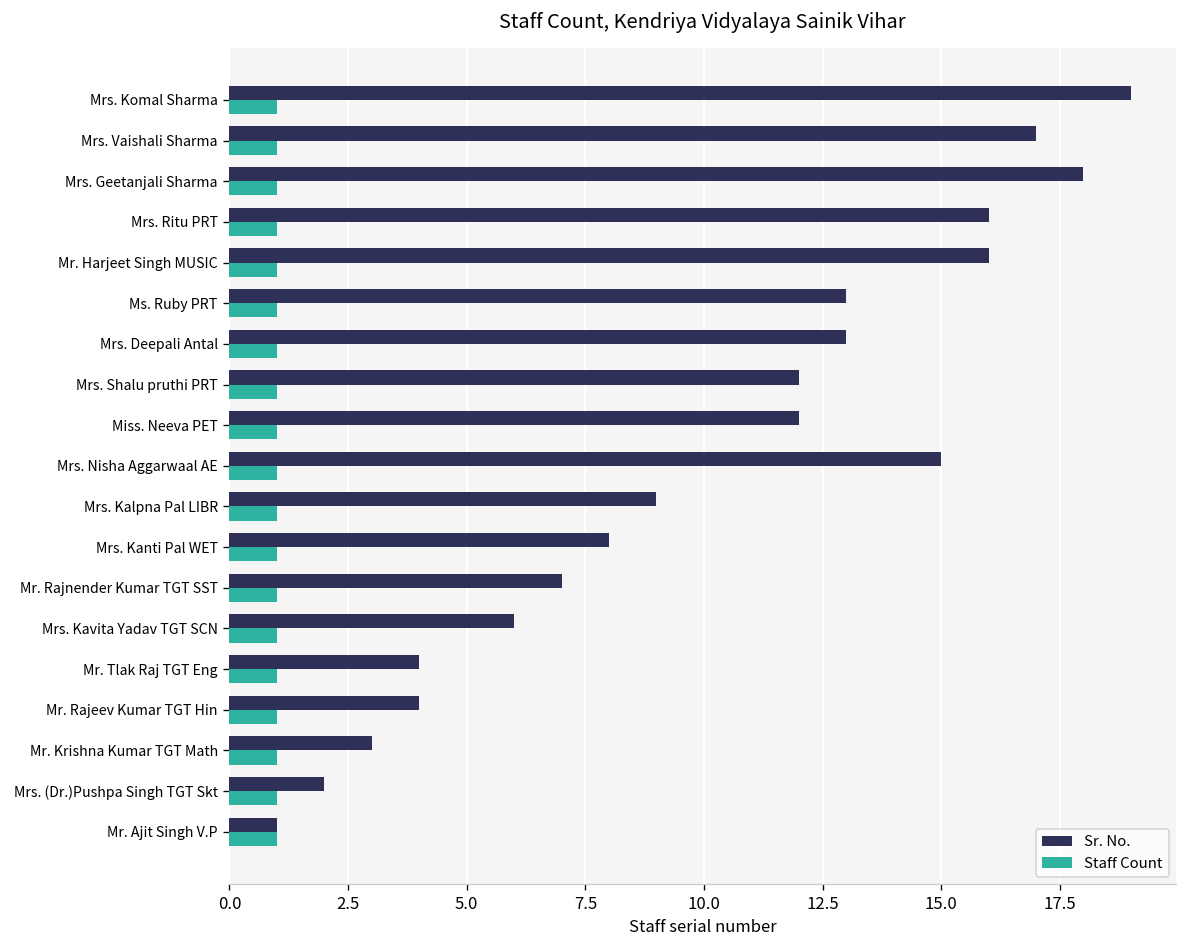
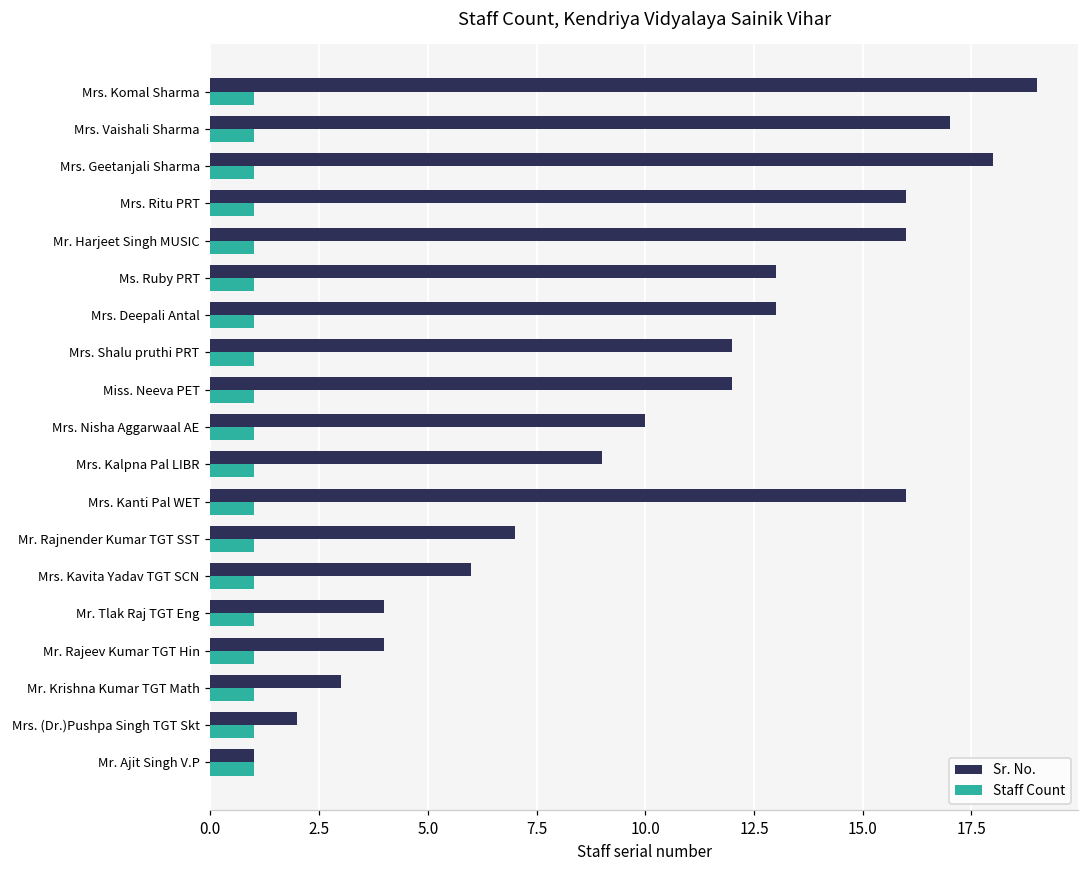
Sr. No., Mrs. Nisha Aggarwaal AE: 15 -> 10
Sr. No., Mrs. Kanti Pal WET: 8 -> 16
